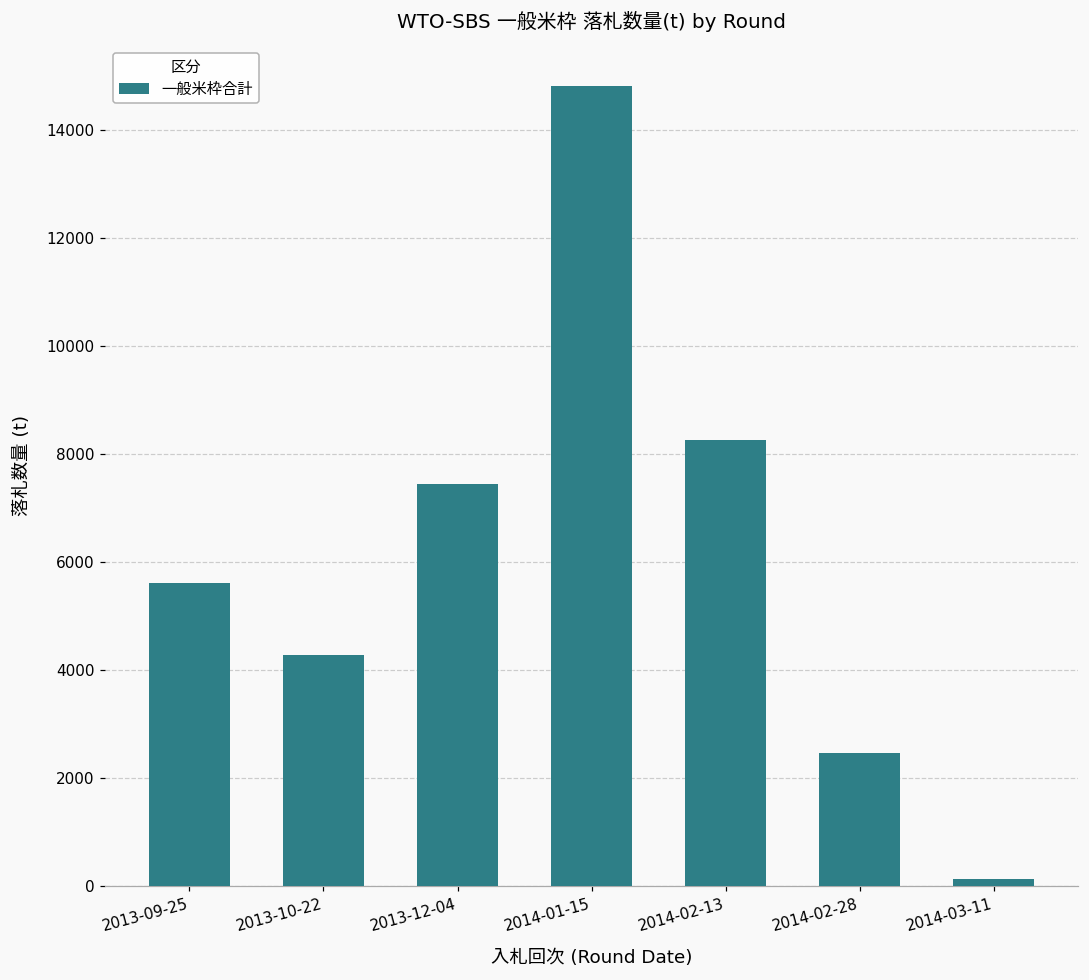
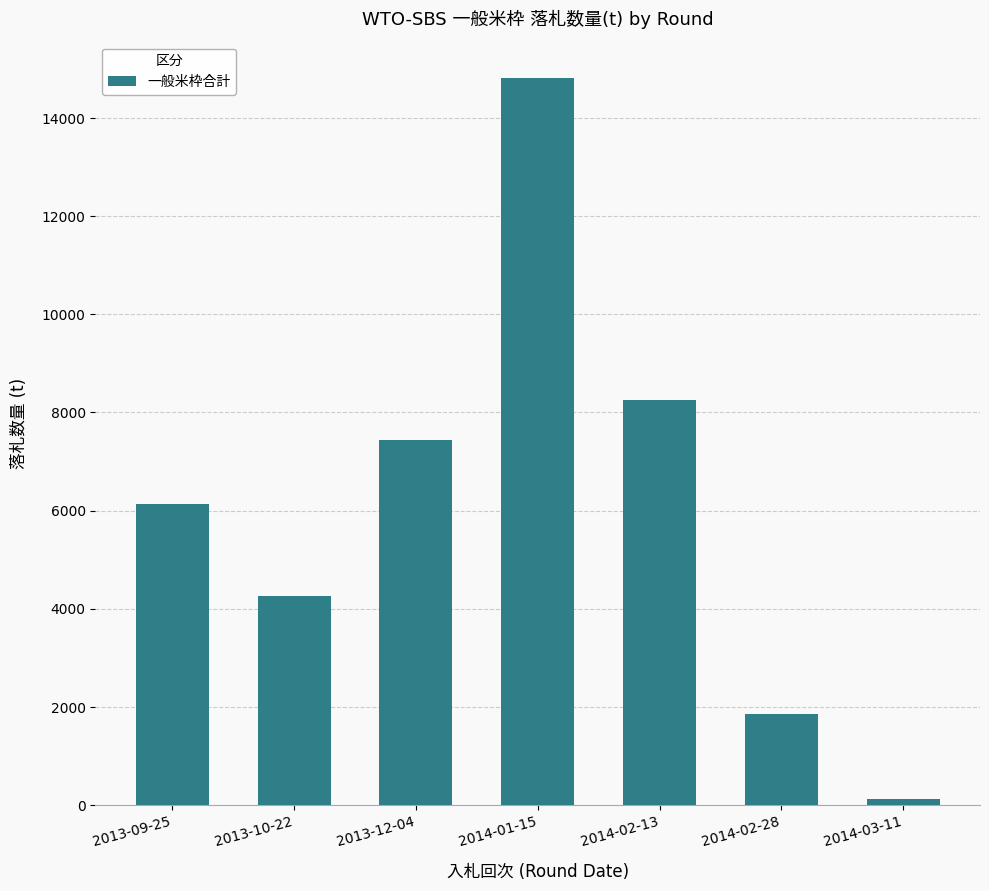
2013-09-25: 5600 -> 6100
2014-02-28: 2400 -> 1900
